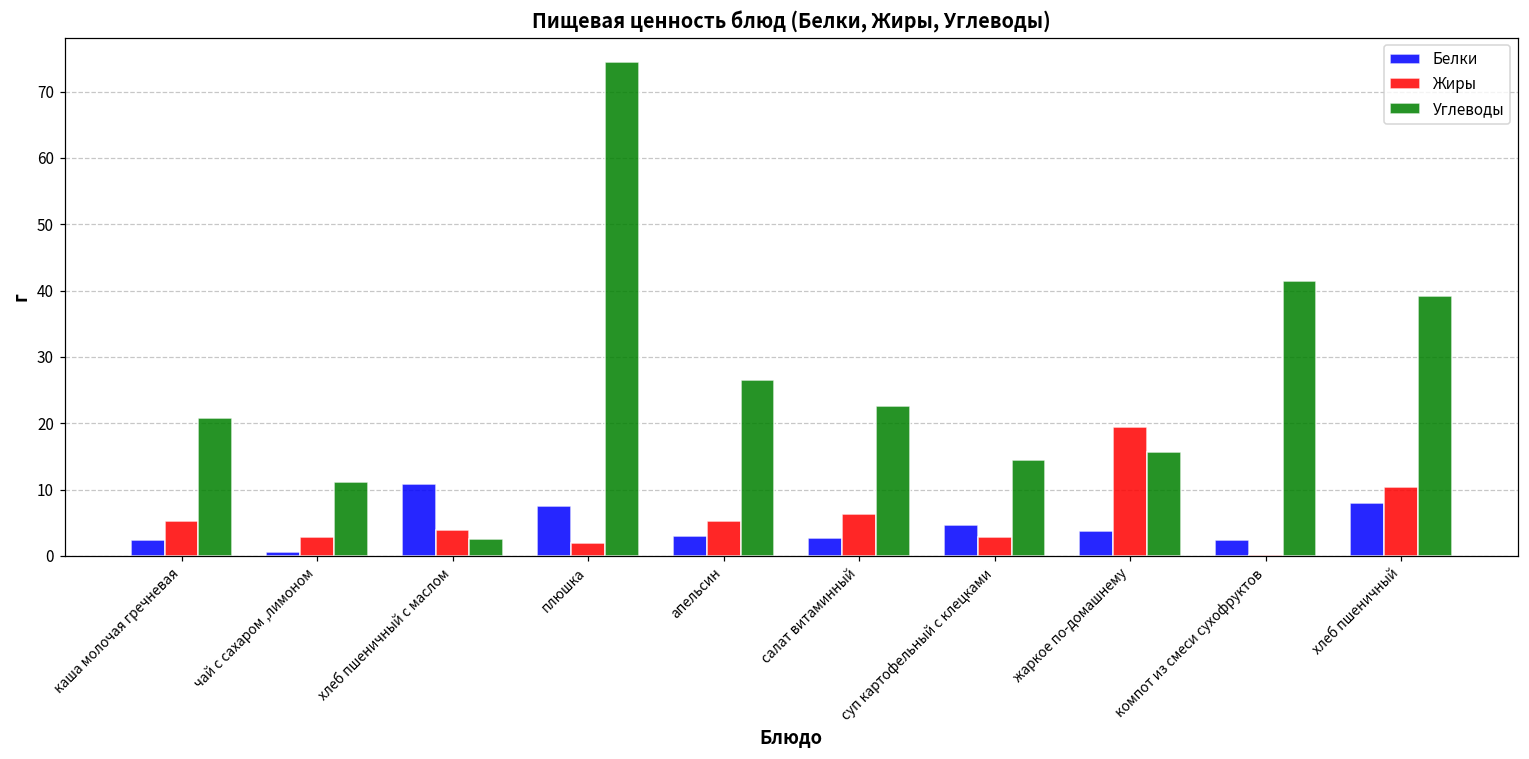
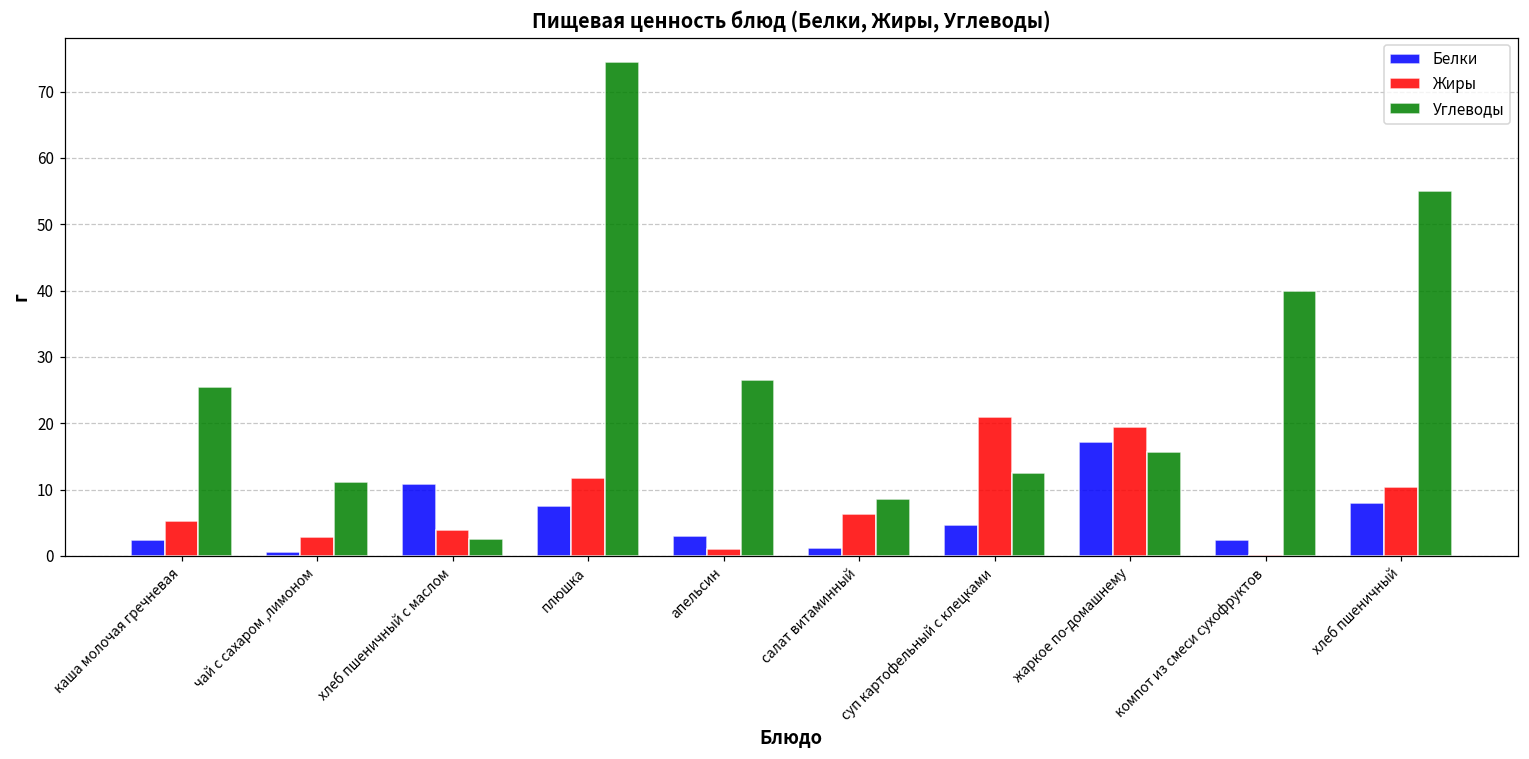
Углеводы, каша молочая гречневая: 21 -> 25
Жиры, плюшка: 2 -> 12
Жиры, апельсин: 5 -> 1
Белки, салат витаминный: 3 -> 1
Углеводы, салат витаминный: 23 -> 9
Жиры, суп картофельный с клецками: 3 -> 21
Углеводы, суп картофельный с клецками: 14 -> 13
Белки, жаркое по-домашнему: 4 -> 17
Углеводы, компот из смеси сухофруктов: 41 -> 40
Углеводы, хлеб пшеничный: 39 -> 55
